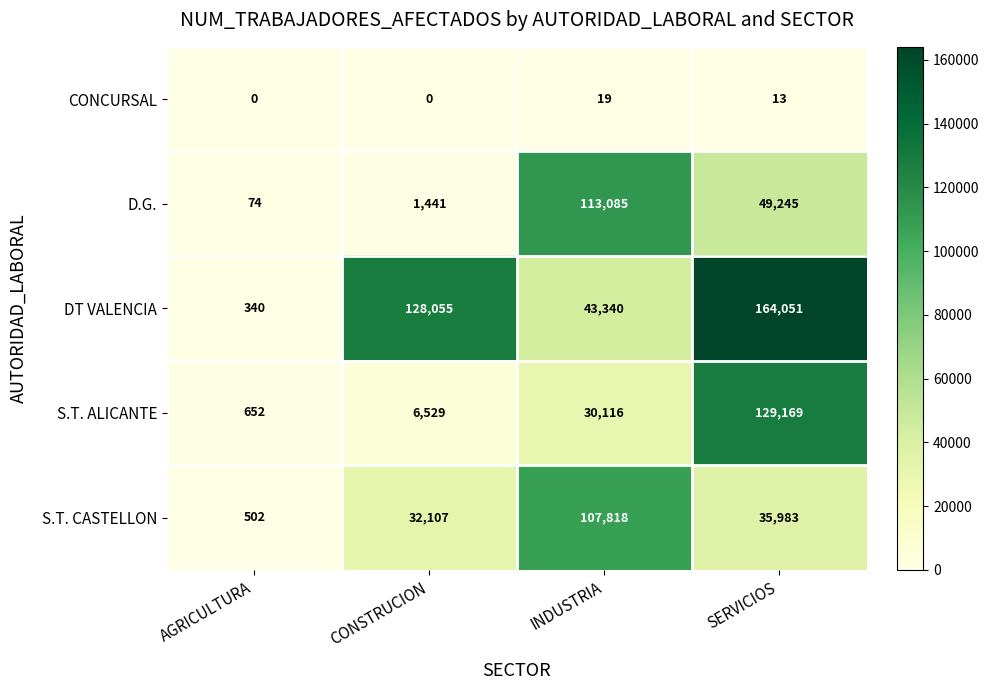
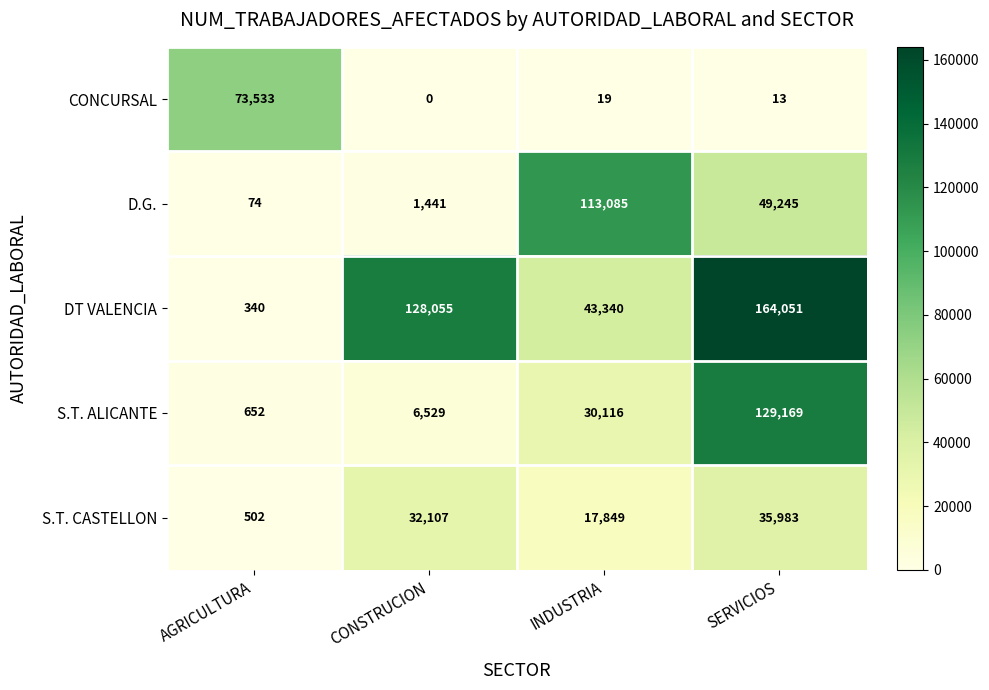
CONCURSAL, AGRICULTURA: 0 -> 73,533
S.T. CASTELLON, INDUSTRIA: 107,818 -> 17,849
